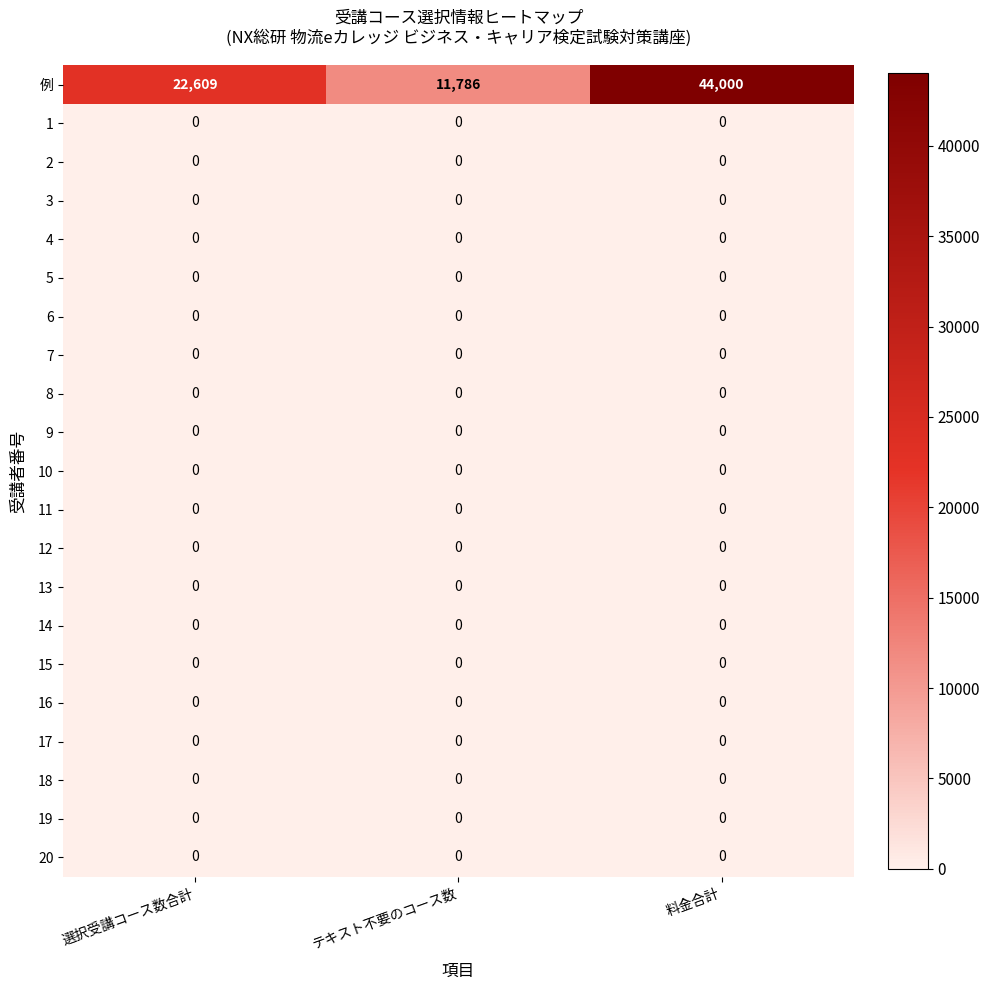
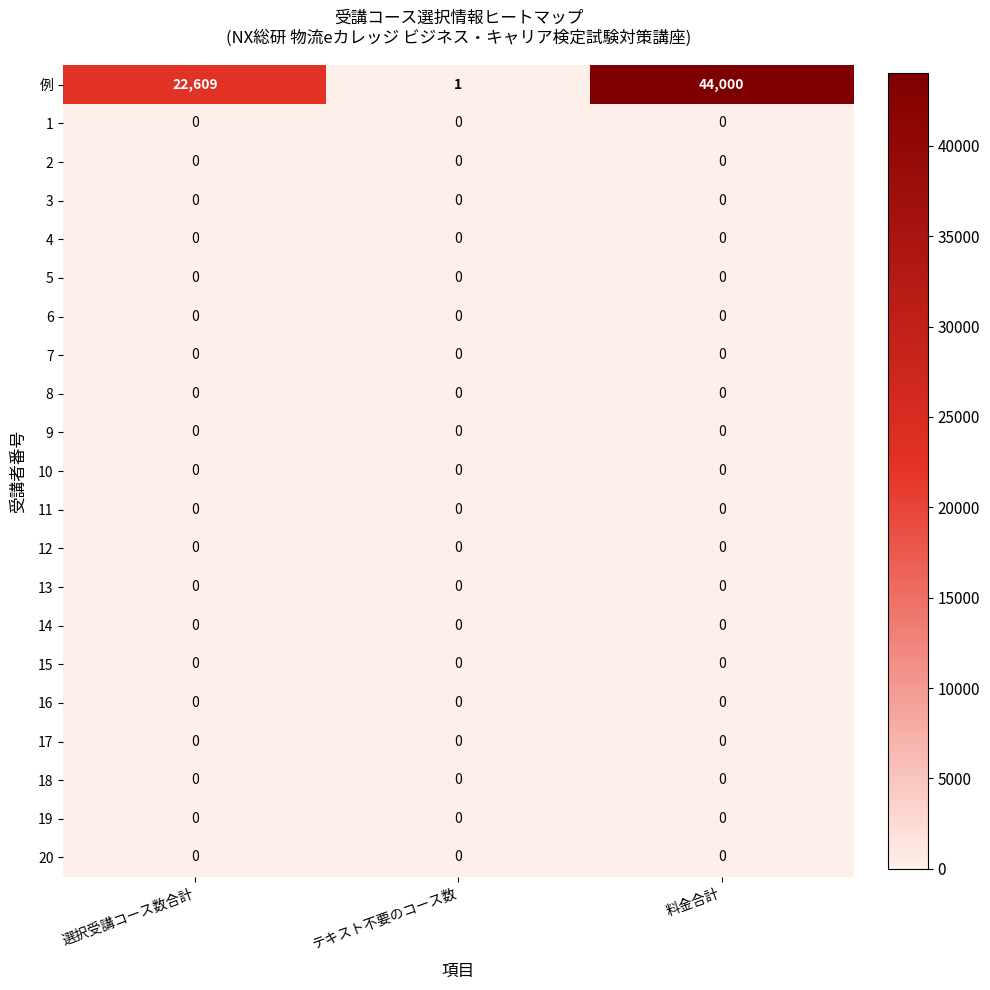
例, テキスト不要のコース数: 11,786 -> 1
